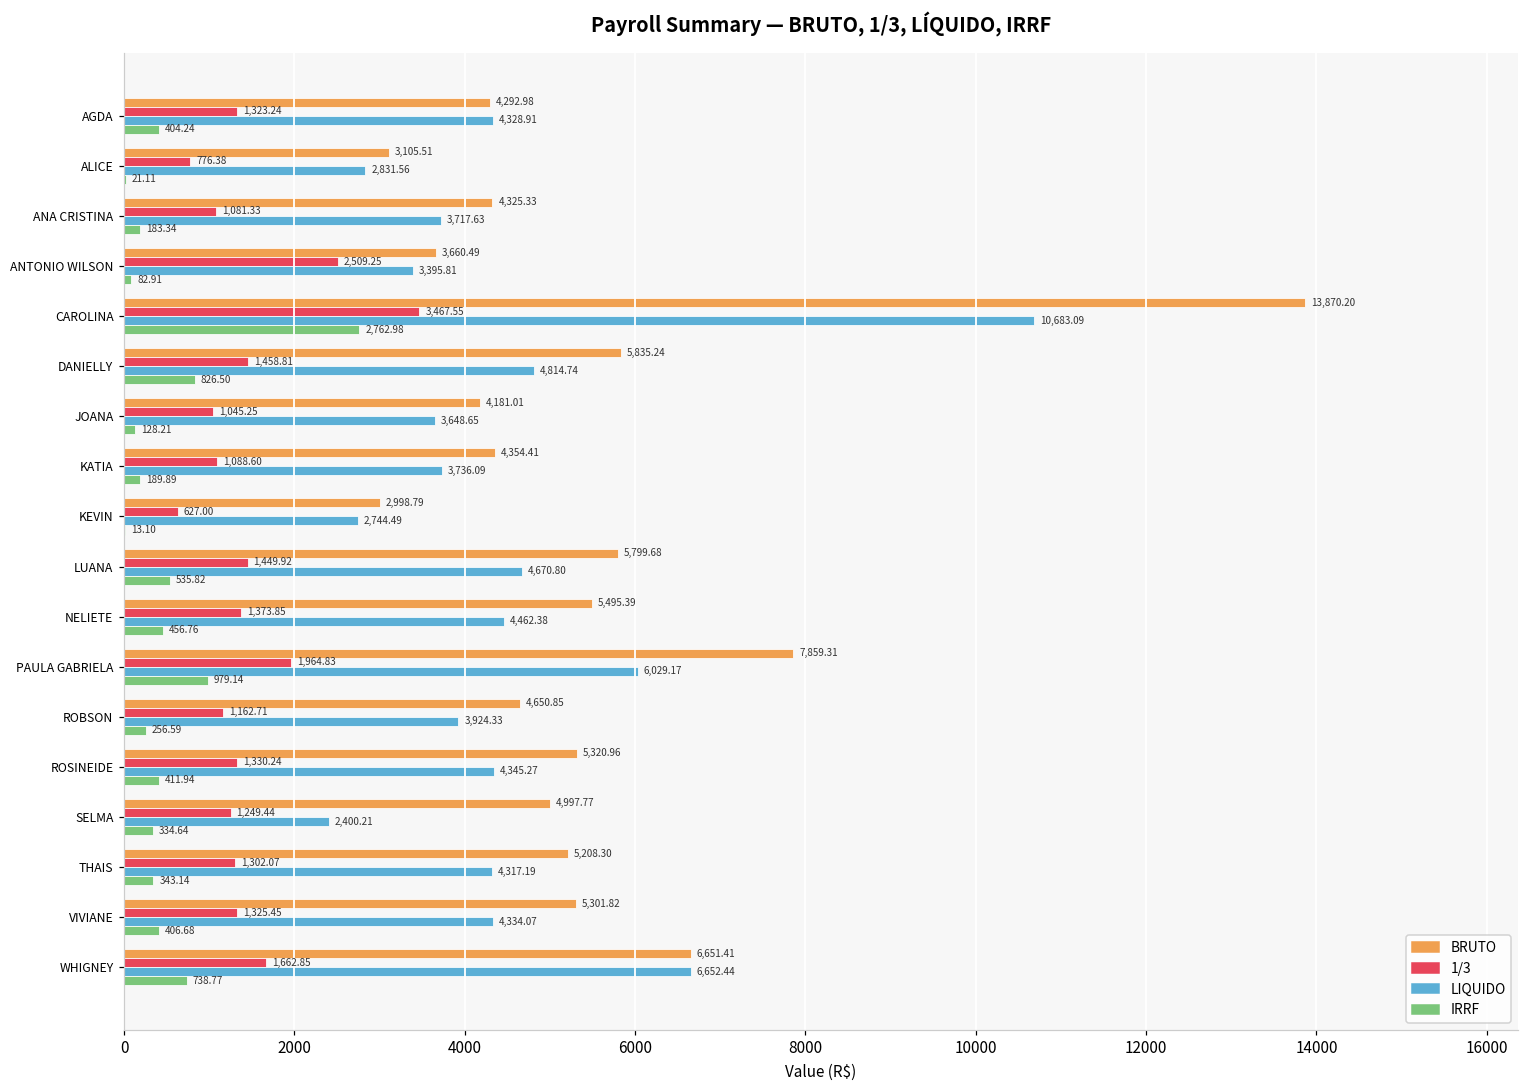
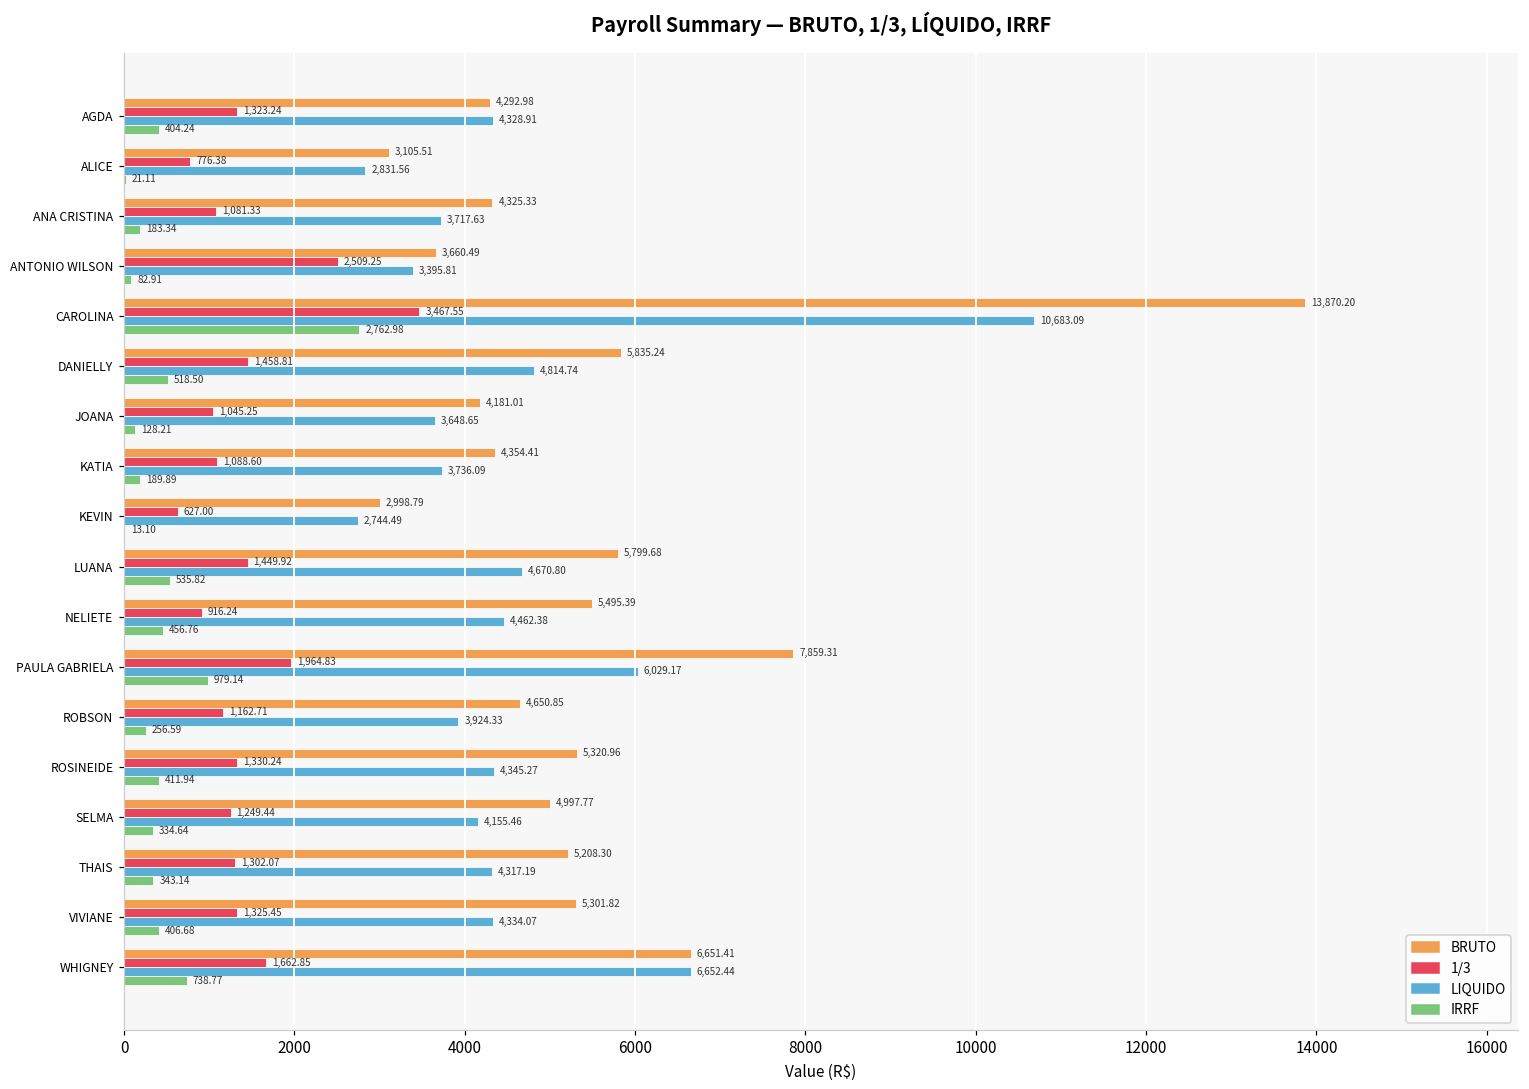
IRRF, DANIELLY: 826.50 -> 518.50
1/3, NELIETE: 1,373.85 -> 916.24
LIQUIDO, SELMA: 2,400.21 -> 4,155.46
